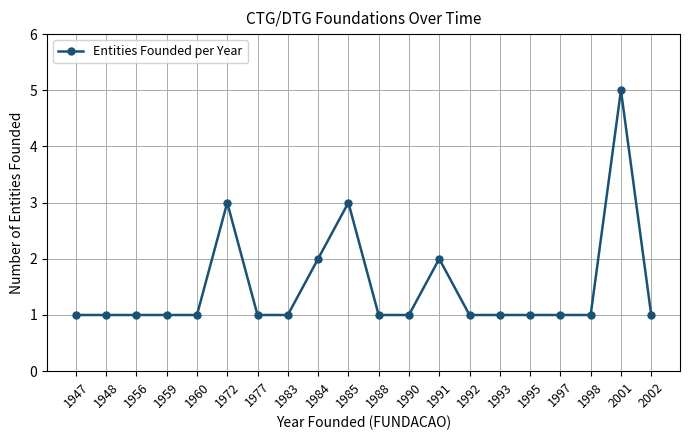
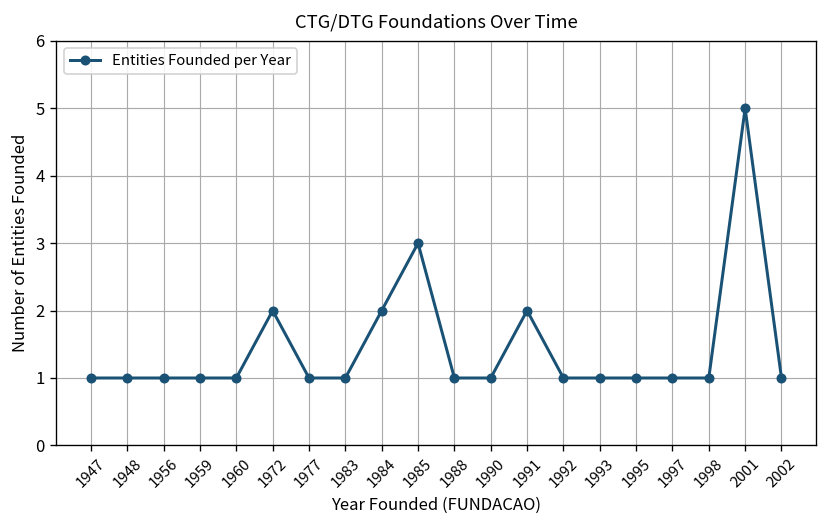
1972: 3 -> 2
